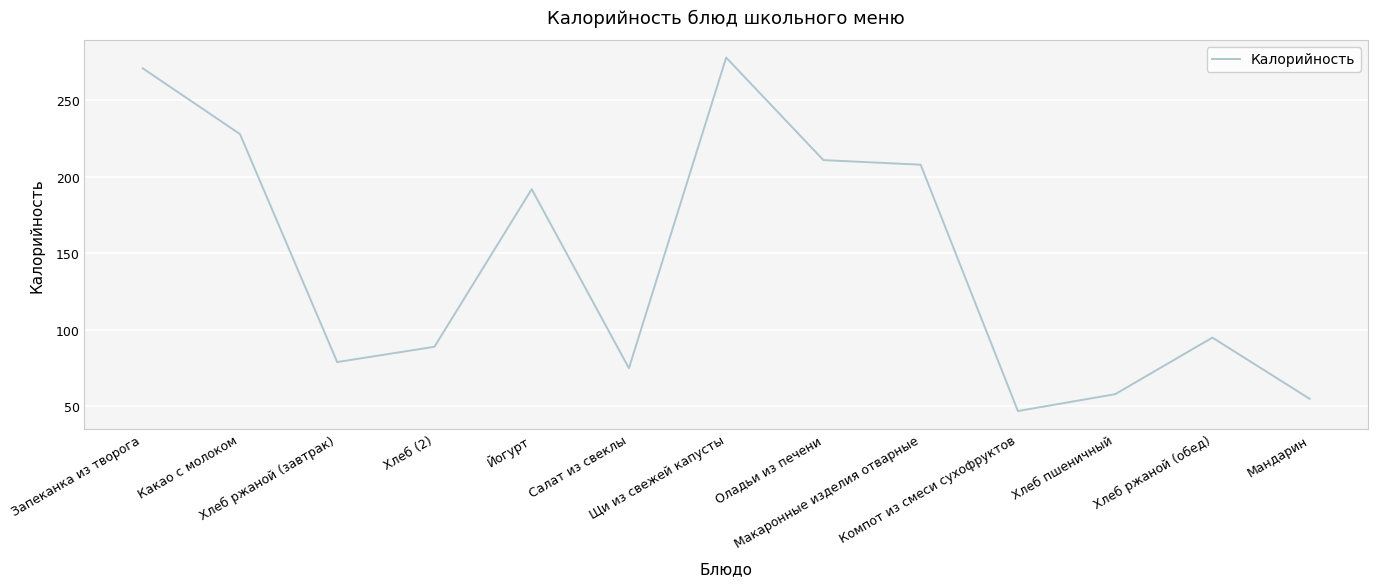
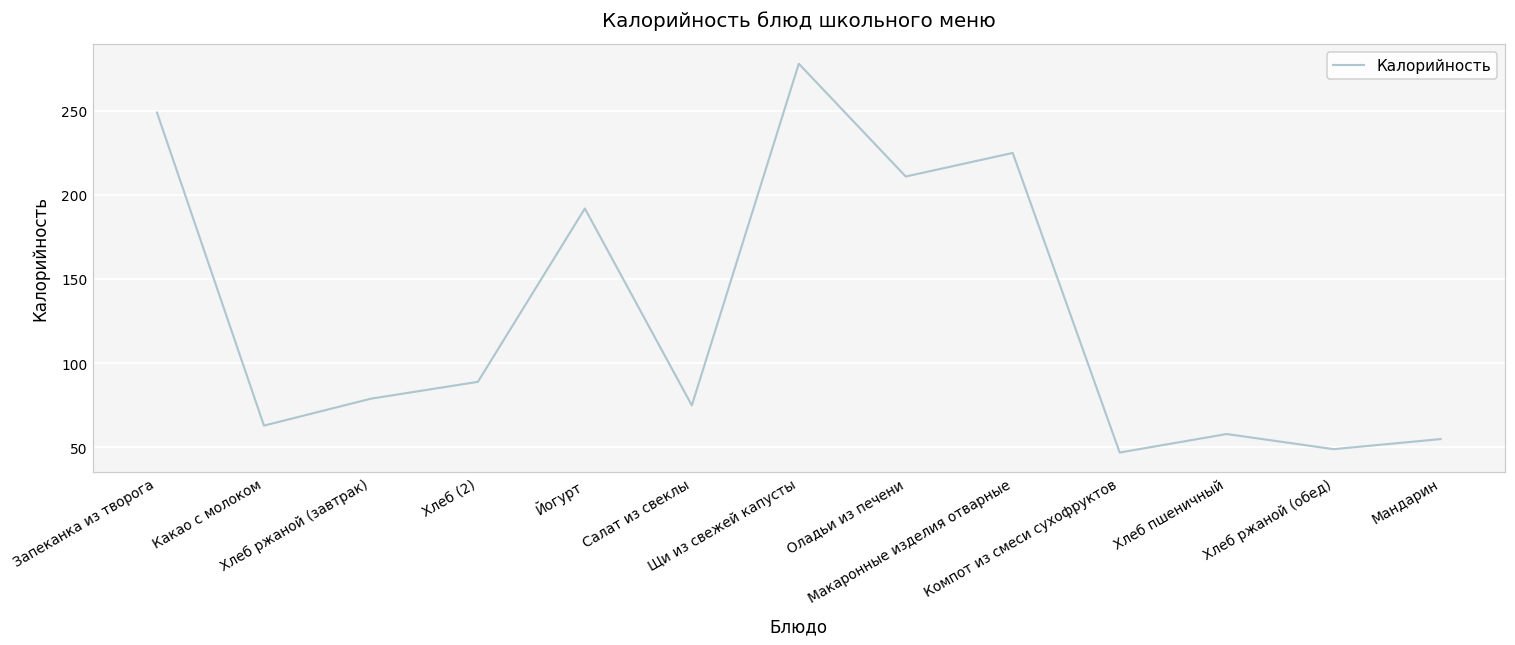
Запеканка из творога: 271 -> 249
Какао с молоком: 228 -> 63
Макаронные изделия отварные: 208 -> 225
Хлеб ржаной (обед): 95 -> 49
